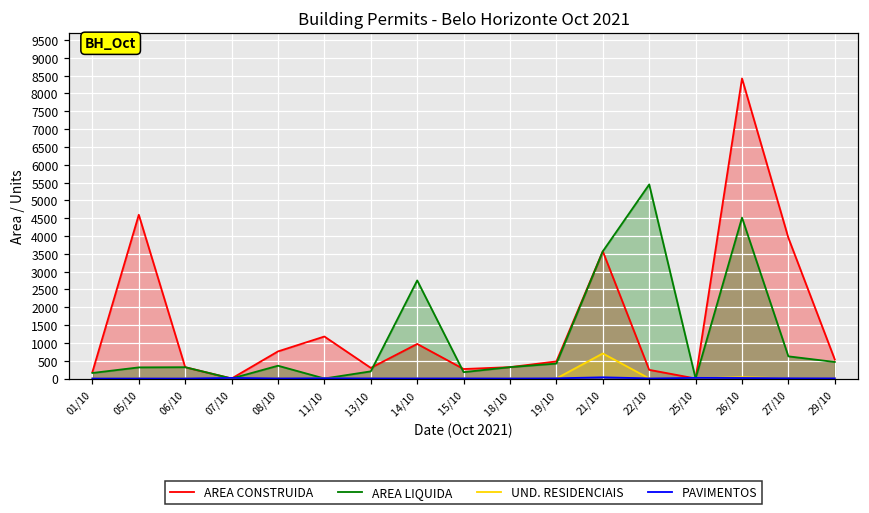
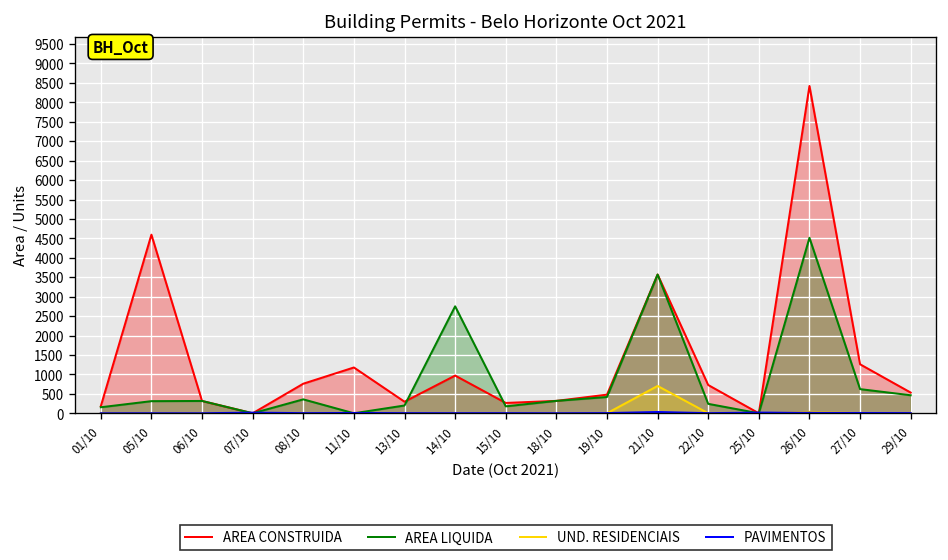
AREA CONSTRUIDA, 22/10: 200 -> 700
AREA LIQUIDA, 22/10: 5400 -> 200
AREA CONSTRUIDA, 27/10: 3900 -> 1300
